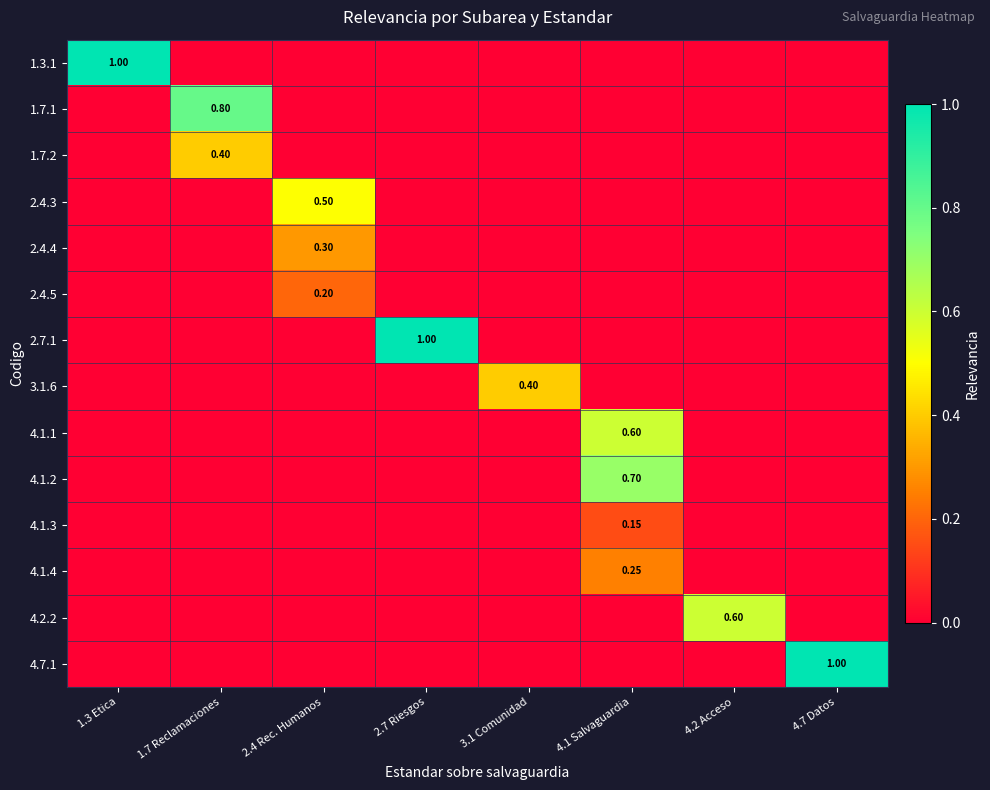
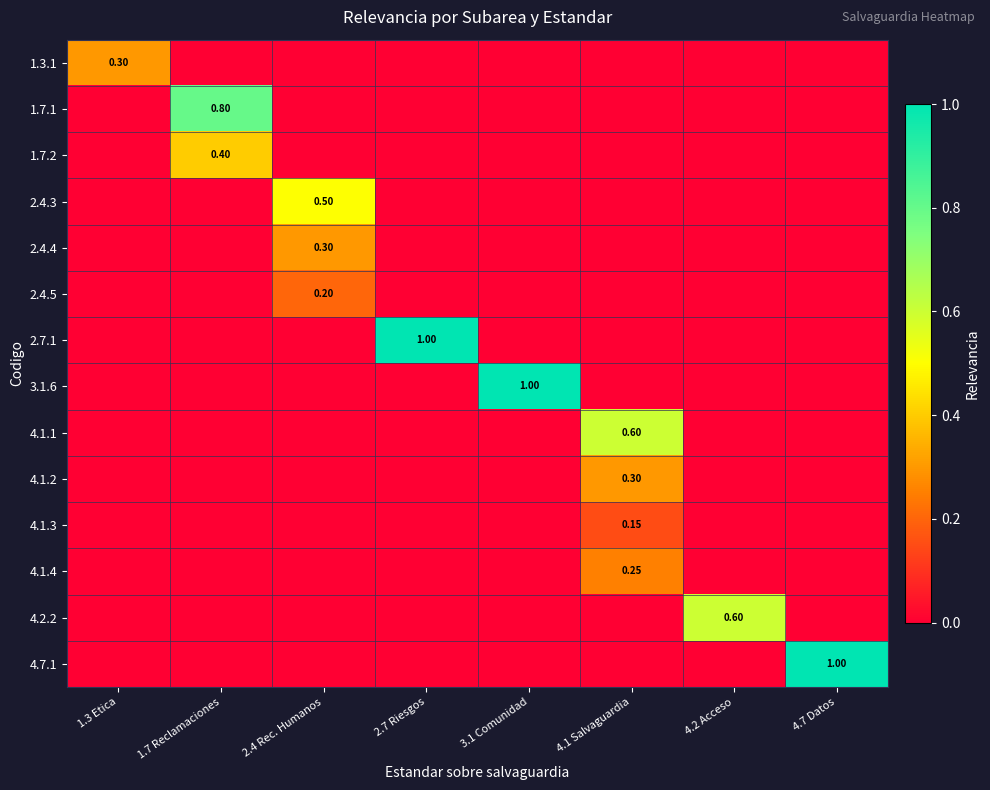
1.3.1, 1.3 Etica: 1.00 -> 0.30
3.1.6, 3.1 Comunidad: 0.40 -> 1.00
4.1.2, 4.1 Salvaguardia: 0.70 -> 0.30
